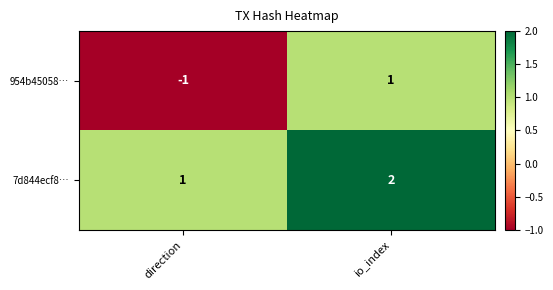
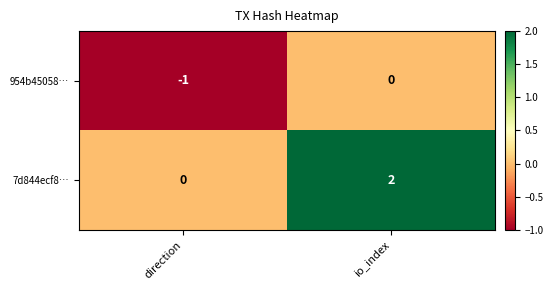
954b45058…, io_index: 1 -> 0
7d844ecf8…, direction: 1 -> 0
